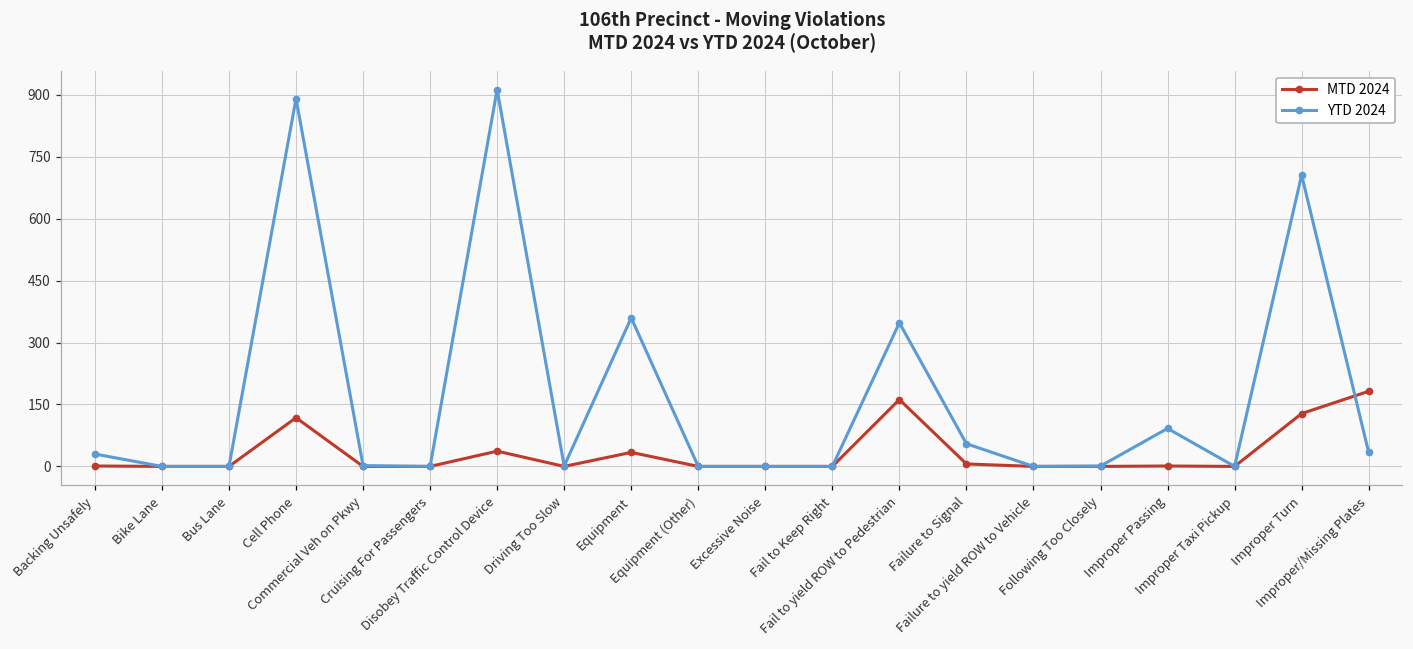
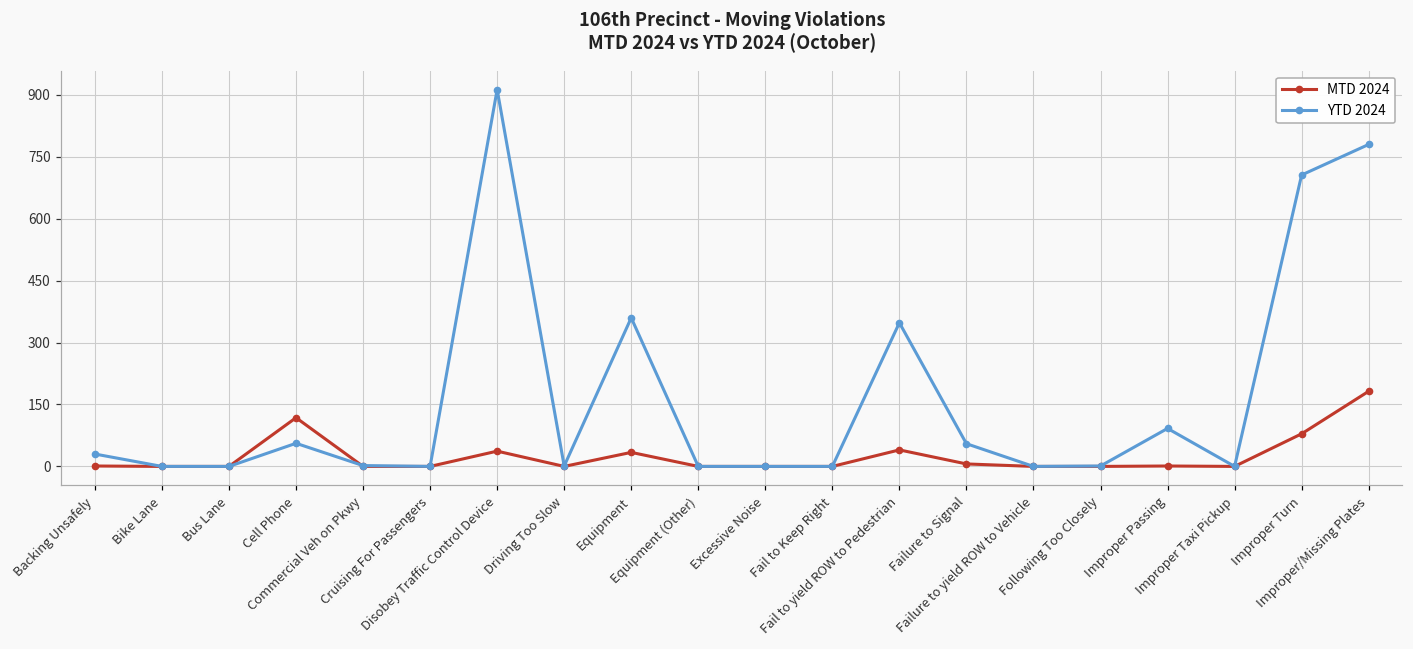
YTD 2024, Cell Phone: 890 -> 60
MTD 2024, Fail to yield ROW to Pedestrian: 160 -> 40
MTD 2024, Improper Turn: 130 -> 80
YTD 2024, Improper/Missing Plates: 30 -> 780
